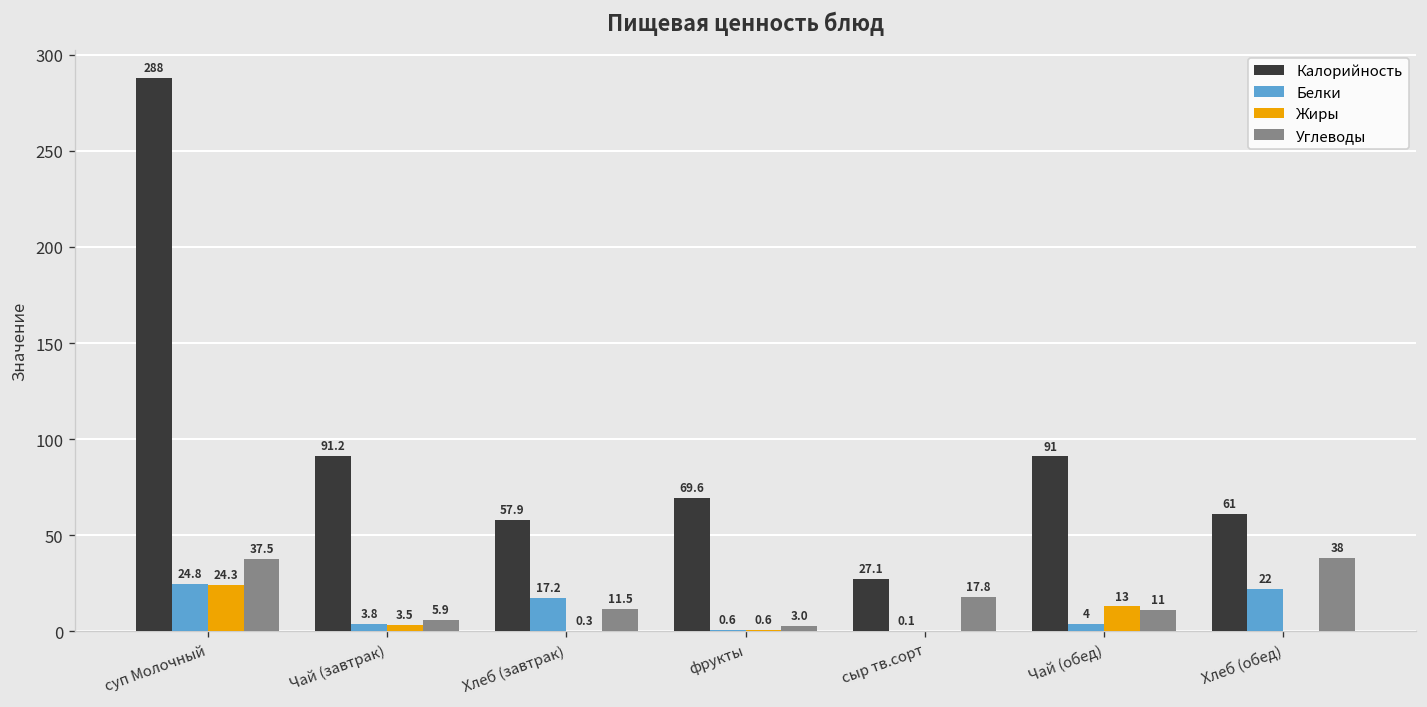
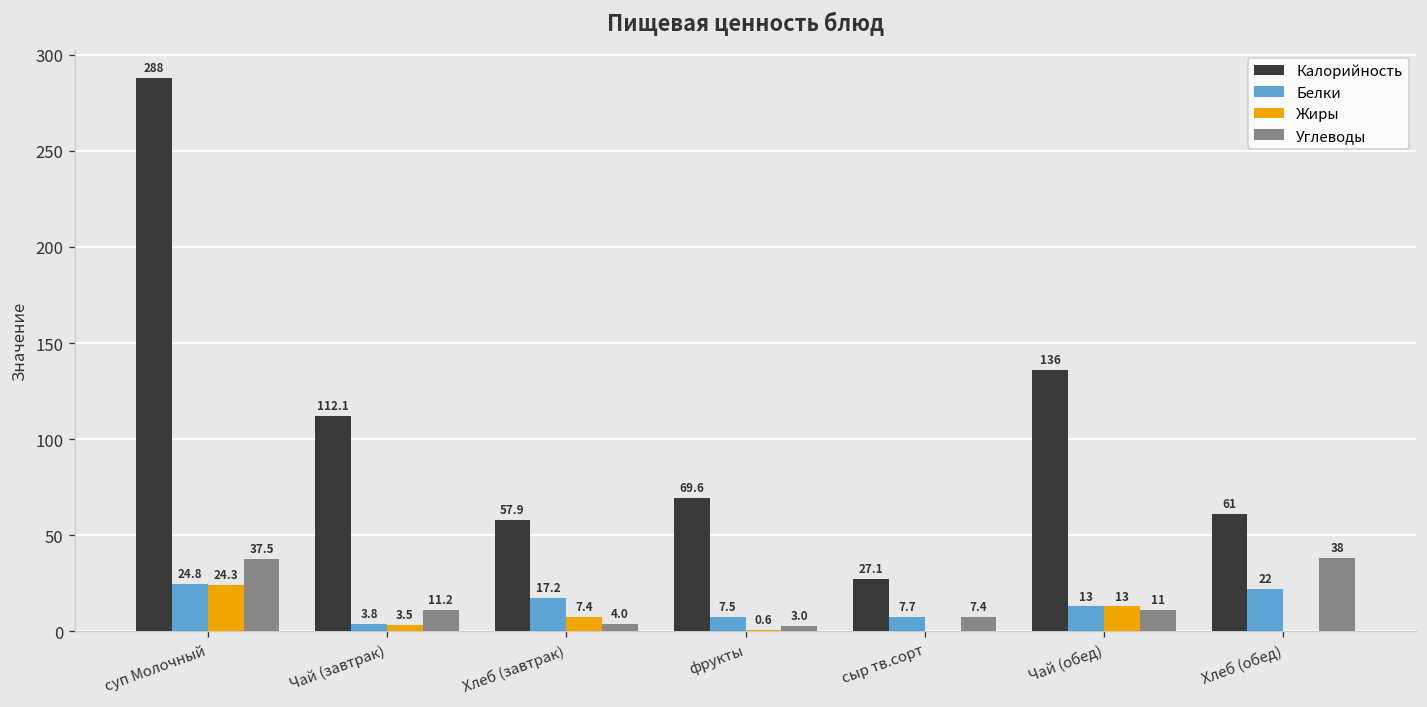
Калорийность, Чай (завтрак): 91.2 -> 112.1
Углеводы, Чай (завтрак): 5.9 -> 11.2
Жиры, Хлеб (завтрак): 0.3 -> 7.4
Углеводы, Хлеб (завтрак): 11.5 -> 4.0
Белки, фрукты: 0.6 -> 7.5
Белки, сыр тв.сорт: 0.1 -> 7.7
Углеводы, сыр тв.сорт: 17.8 -> 7.4
Калорийность, Чай (обед): 91 -> 136
Белки, Чай (обед): 4 -> 13
